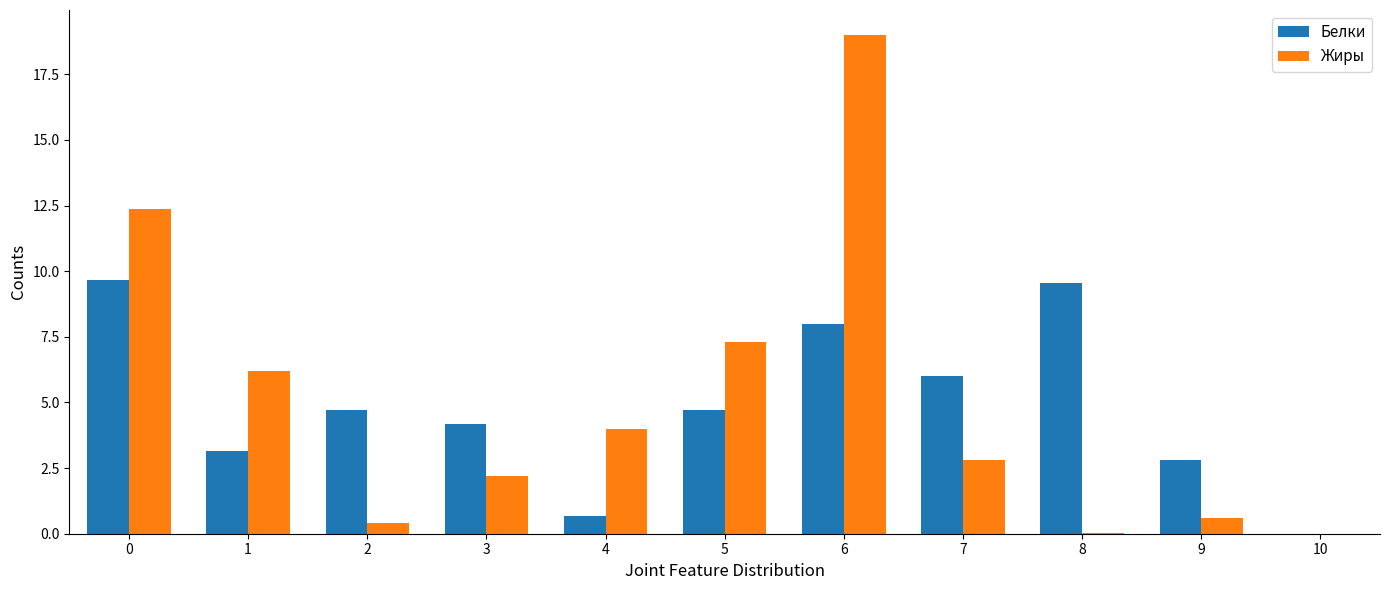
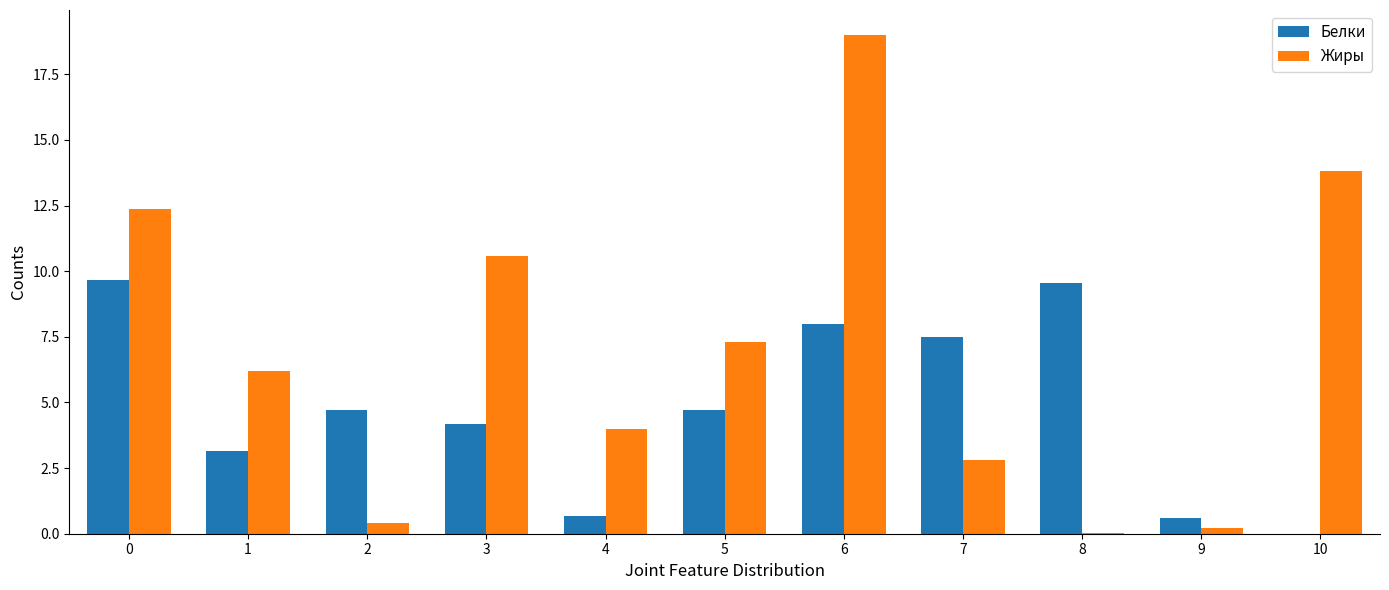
Жиры, 3: 2.2 -> 10.6
Белки, 7: 6.0 -> 7.5
Белки, 9: 2.8 -> 0.6
Жиры, 9: 0.6 -> 0.2
Жиры, 10: 0.0 -> 13.8
